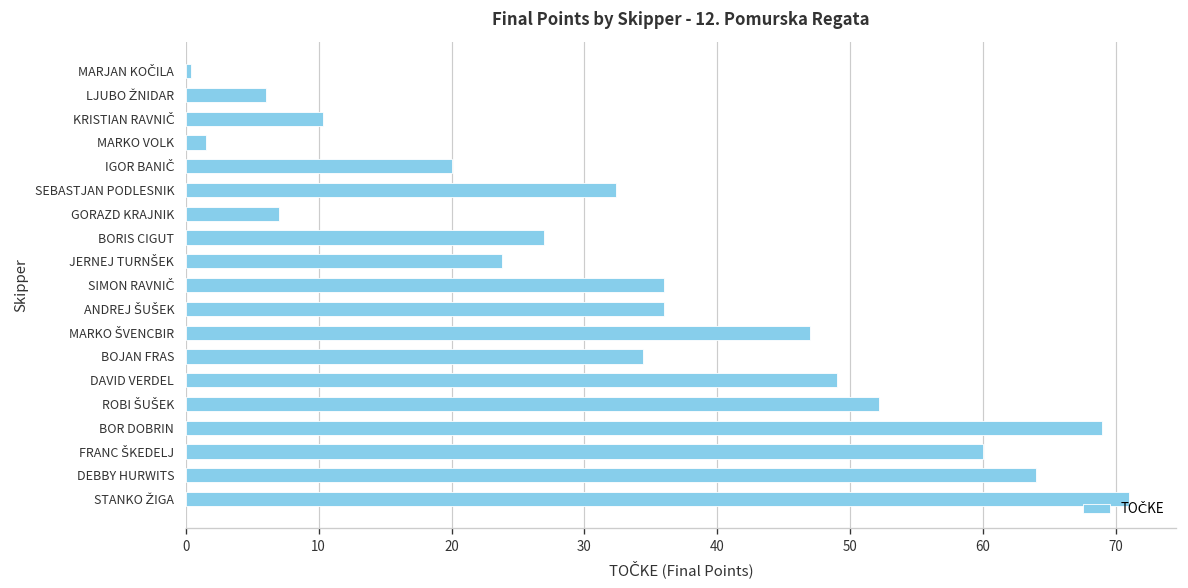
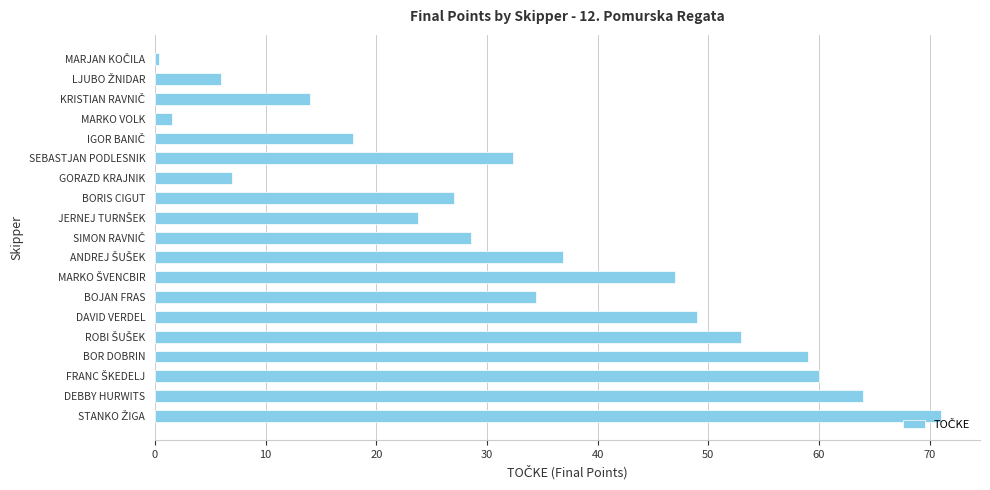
KRISTIAN RAVNIČ: 10.3 -> 14.0
IGOR BANIČ: 20.0 -> 17.9
SIMON RAVNIČ: 36.0 -> 28.6
ANDREJ ŠUŠEK: 36.0 -> 36.9
ROBI ŠUŠEK: 52.2 -> 53.0
BOR DOBRIN: 69 -> 59
